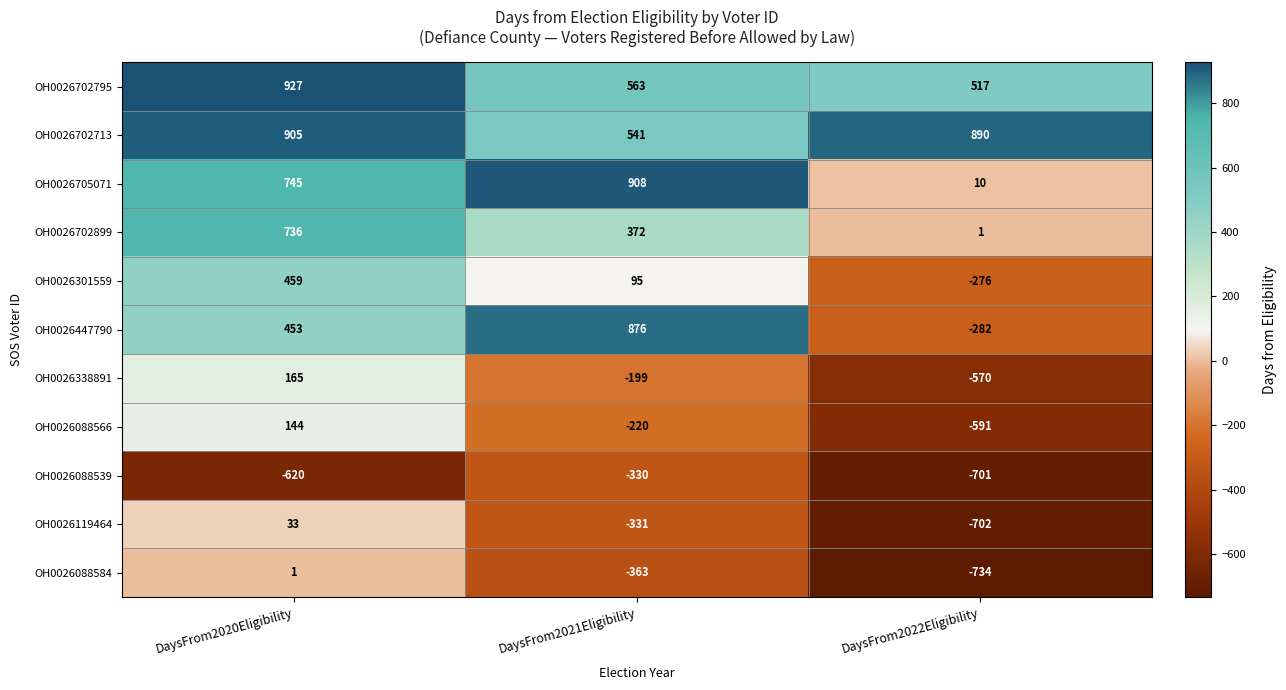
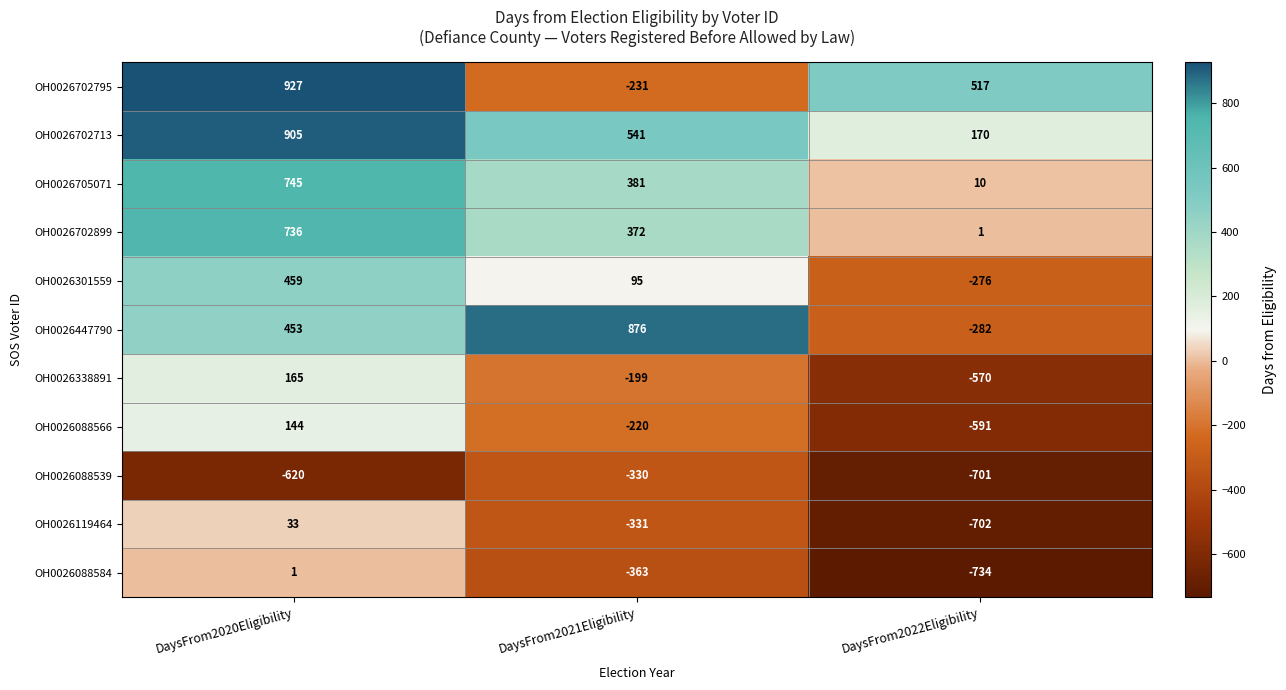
OH0026702795, DaysFrom2021Eligibility: 563 -> -231
OH0026702713, DaysFrom2022Eligibility: 890 -> 170
OH0026705071, DaysFrom2021Eligibility: 908 -> 381
